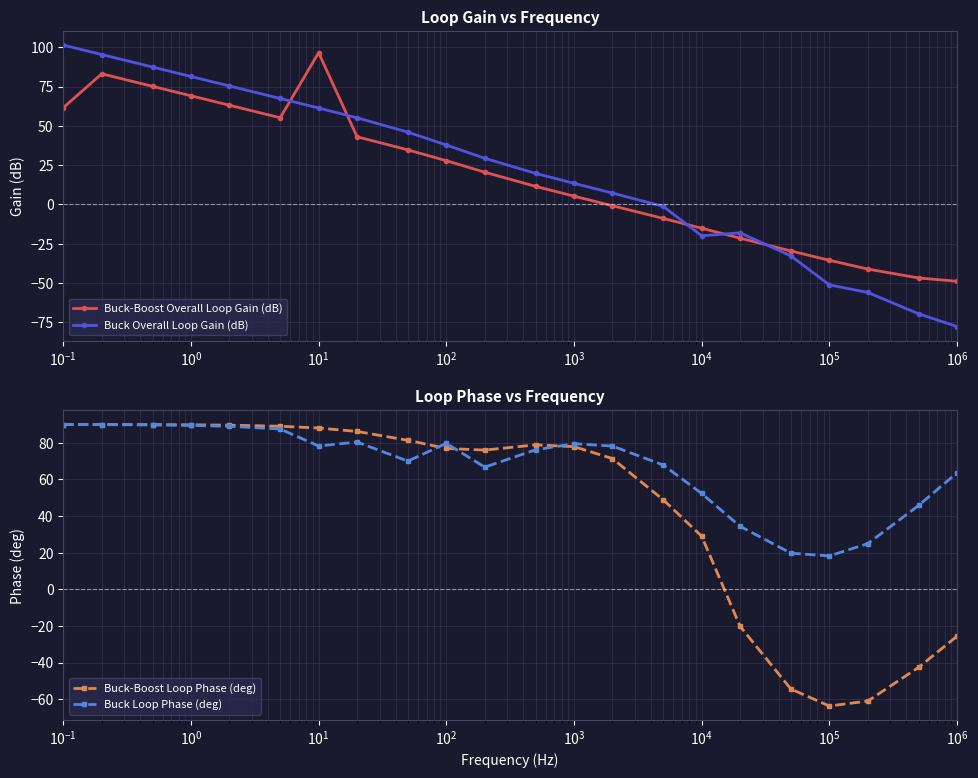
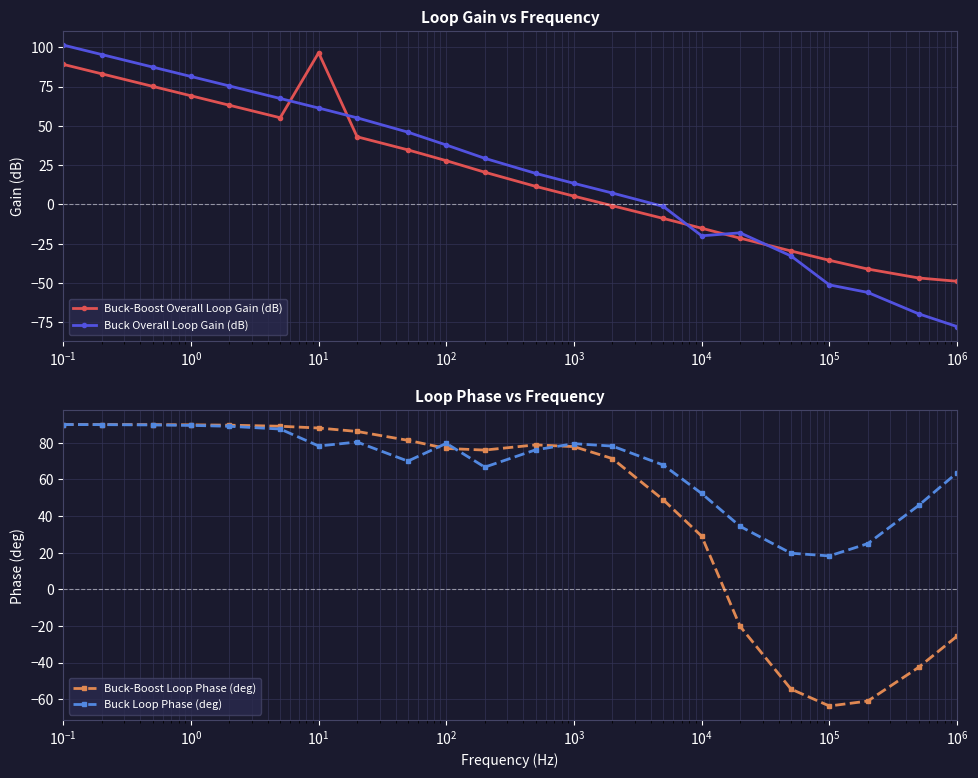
Loop Gain vs Frequency, Buck-Boost Overall Loop Gain (dB), 10^-1: 62 -> 89
